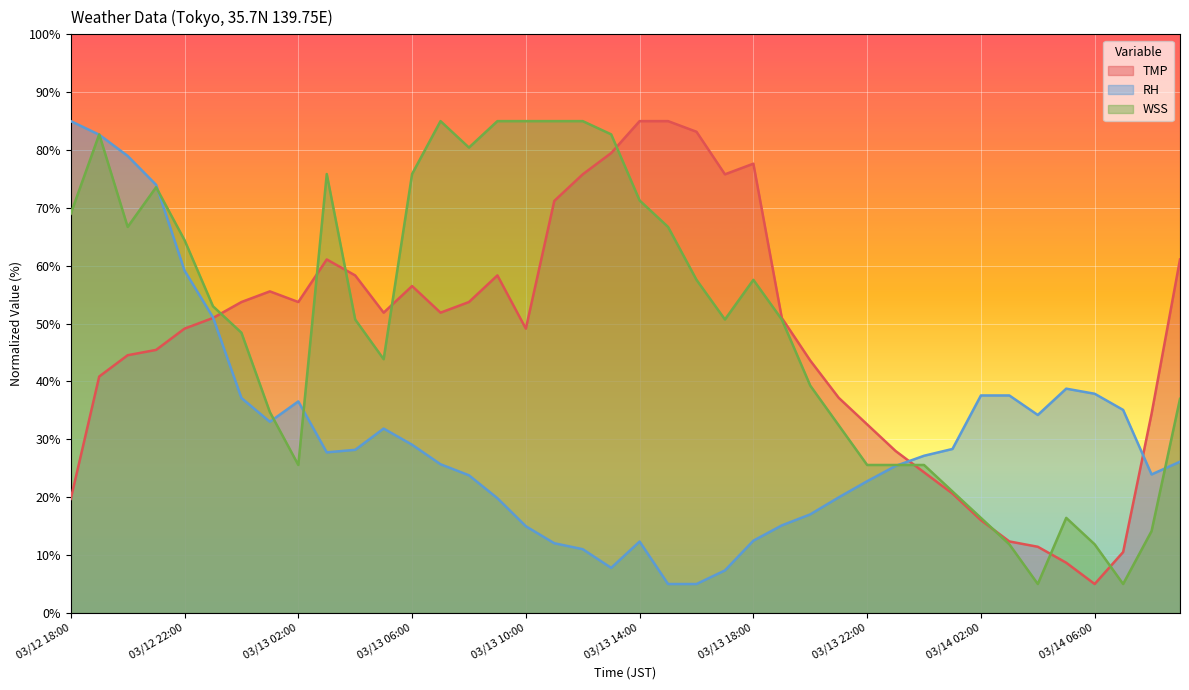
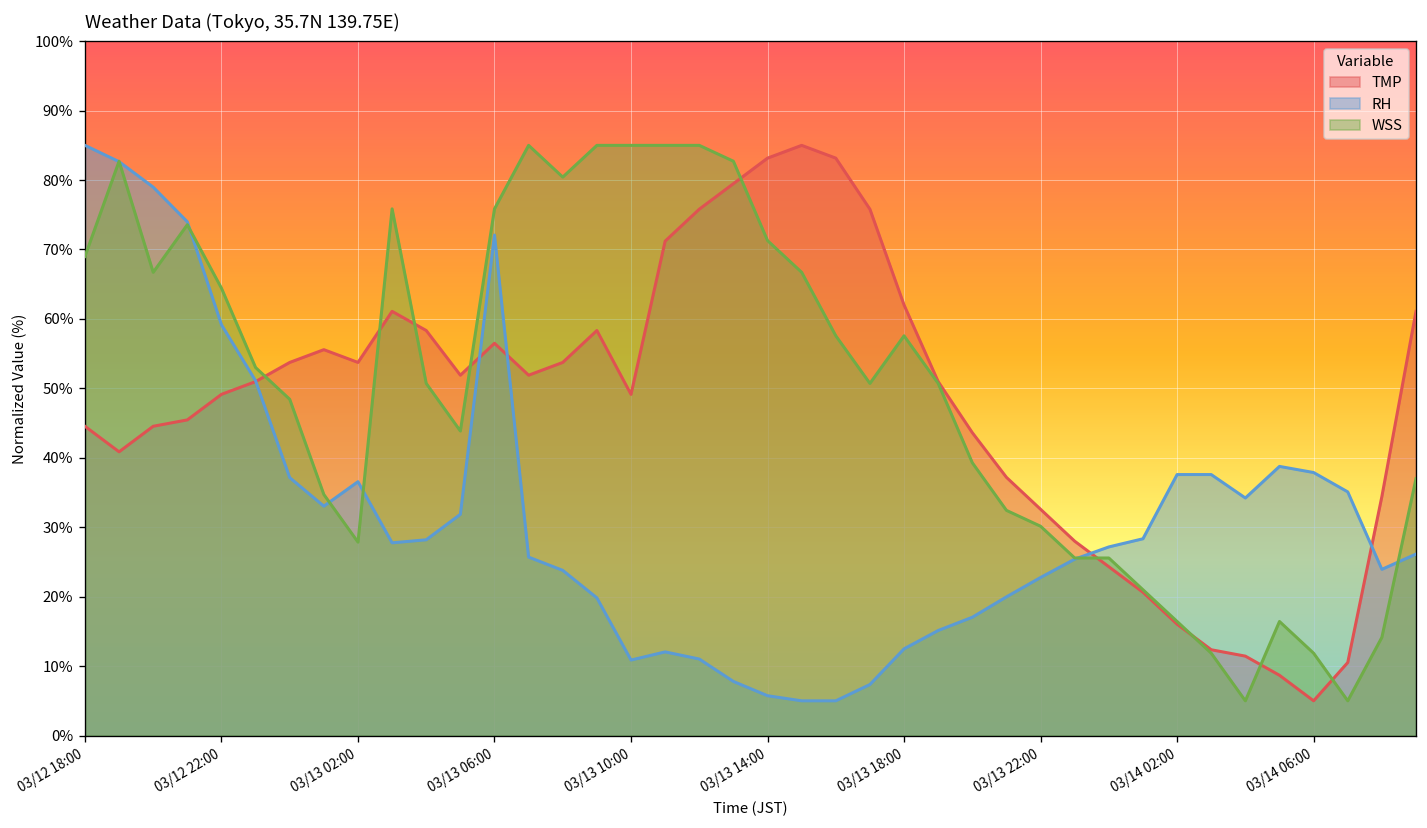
TMP, 03/12 18:00: 20% -> 45%
WSS, 03/13 02:00: 26% -> 28%
RH, 03/13 06:00: 29% -> 72%
RH, 03/13 10:00: 15% -> 11%
TMP, 03/13 14:00: 85% -> 83%
RH, 03/13 14:00: 12% -> 6%
TMP, 03/13 18:00: 78% -> 62%
WSS, 03/13 22:00: 26% -> 30%
